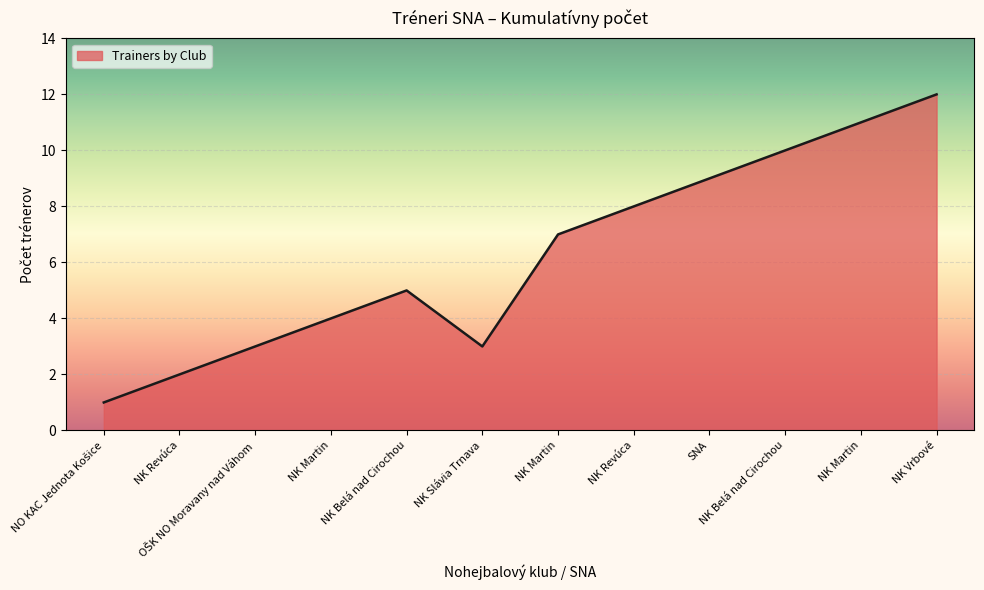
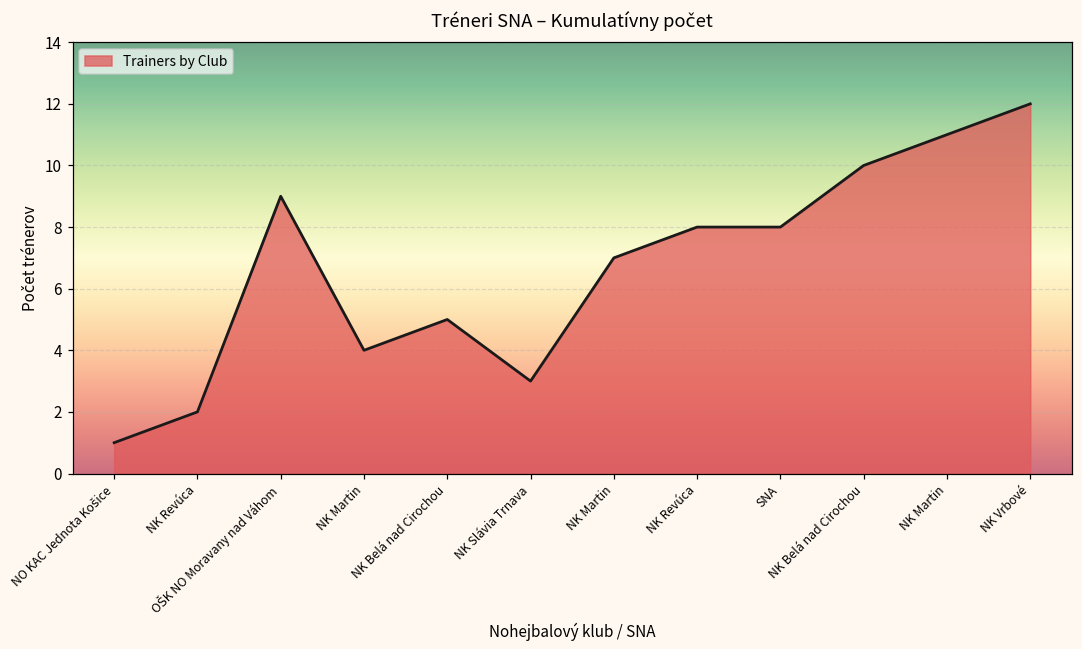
OŠK NO Moravany nad Váhom: 3 -> 9
SNA: 9 -> 8
